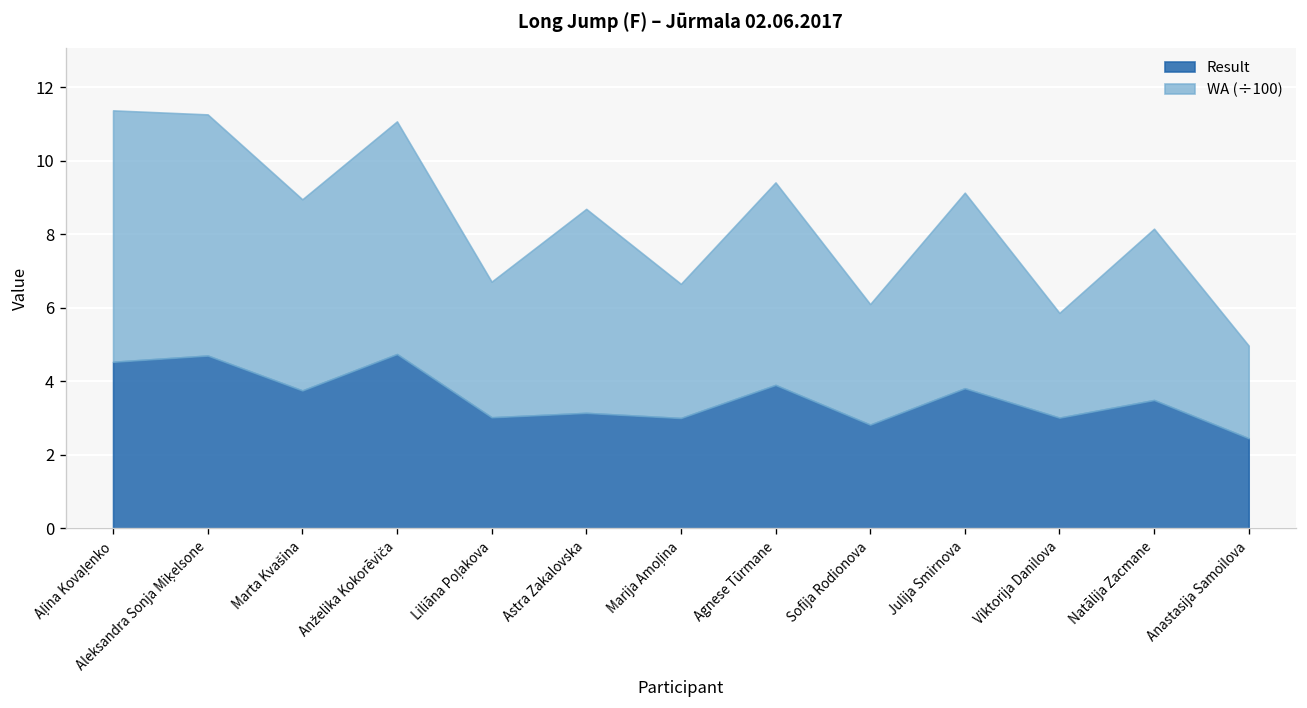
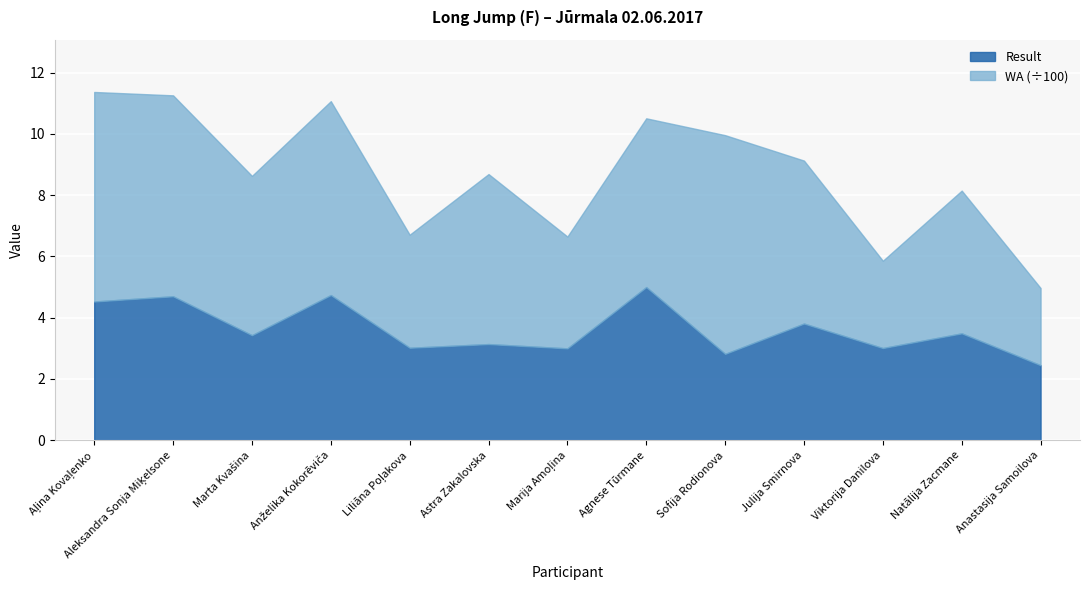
Result, Marta Kvašina: 3.8 -> 3.4
Result, Agnese Tūrmane: 3.9 -> 5.0
WA (÷100), Sofija Rodionova: 3.3 -> 7.1
